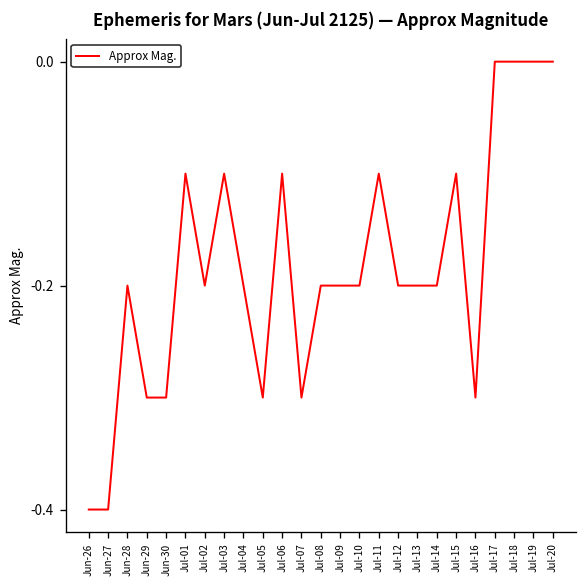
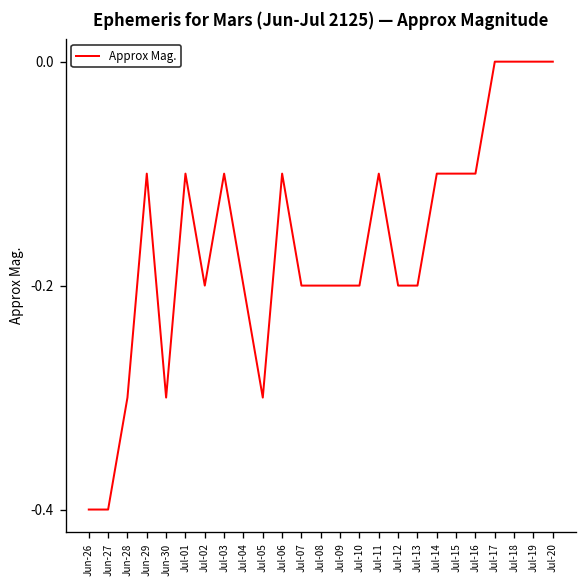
Jun-28: -0.2 -> -0.3
Jun-29: -0.3 -> -0.1
Jul-07: -0.3 -> -0.2
Jul-14: -0.2 -> -0.1
Jul-16: -0.3 -> -0.1
